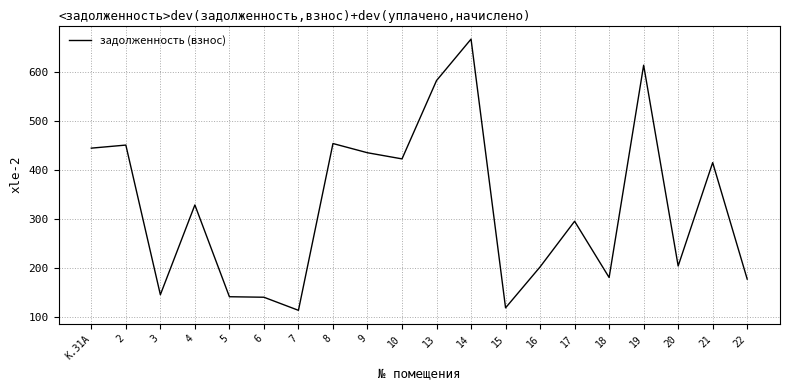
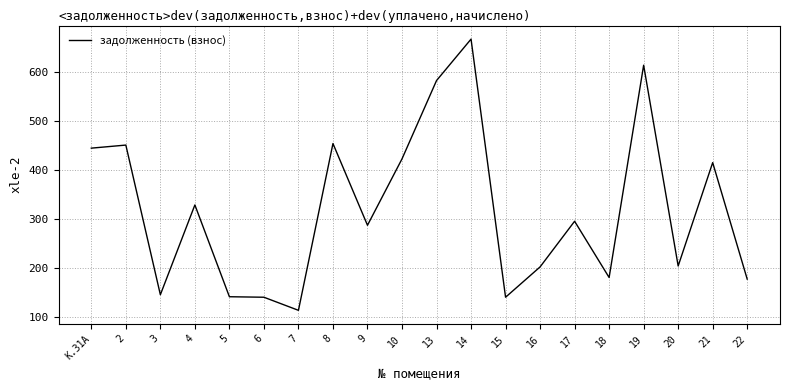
9: 440 -> 290
15: 120 -> 140
